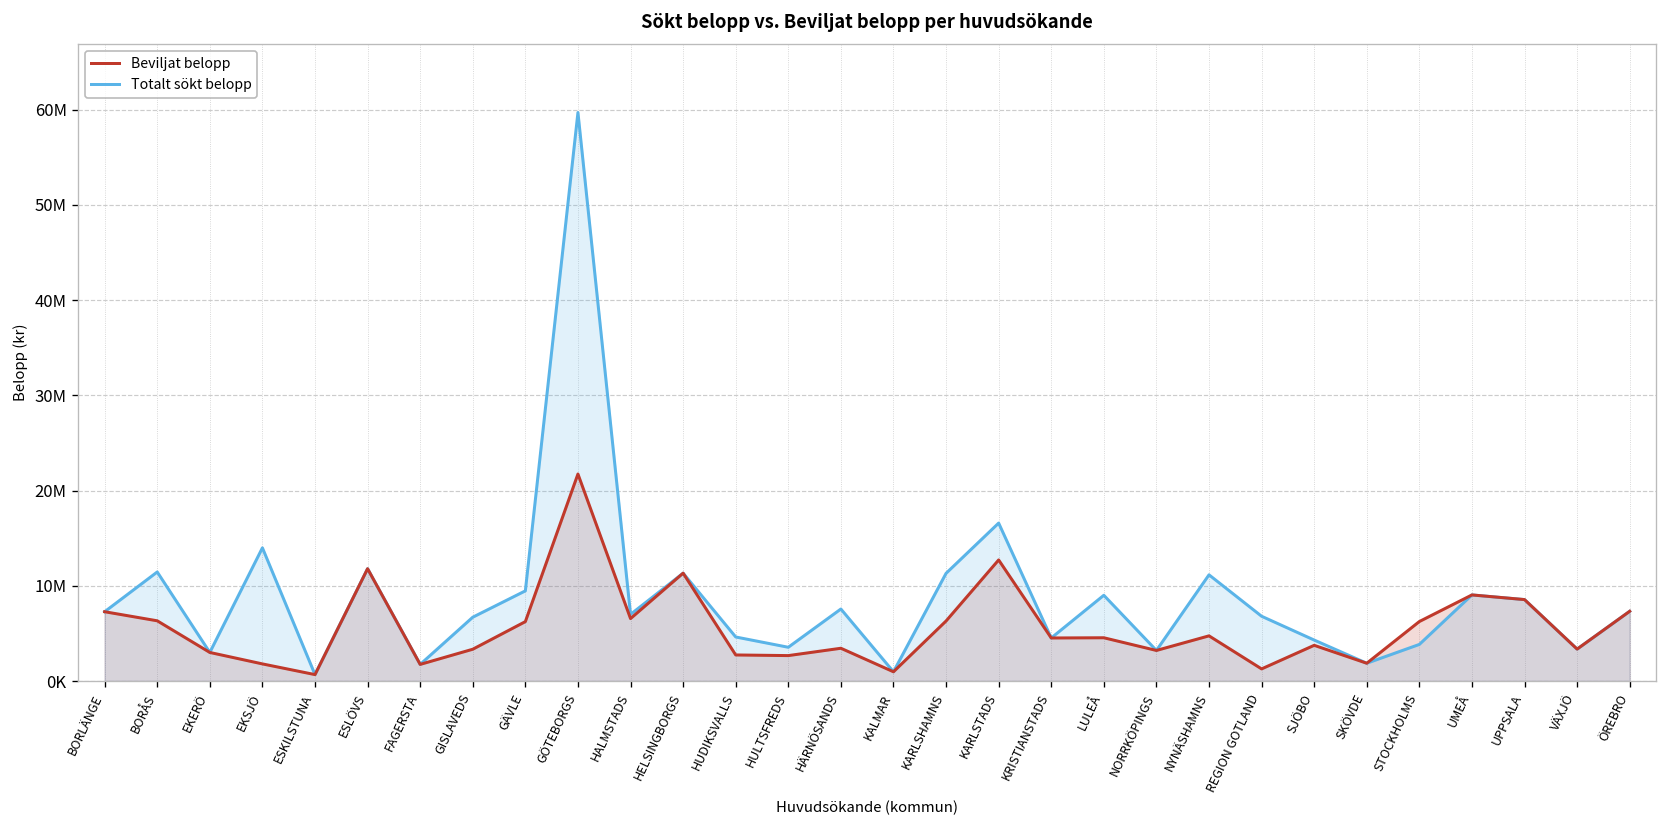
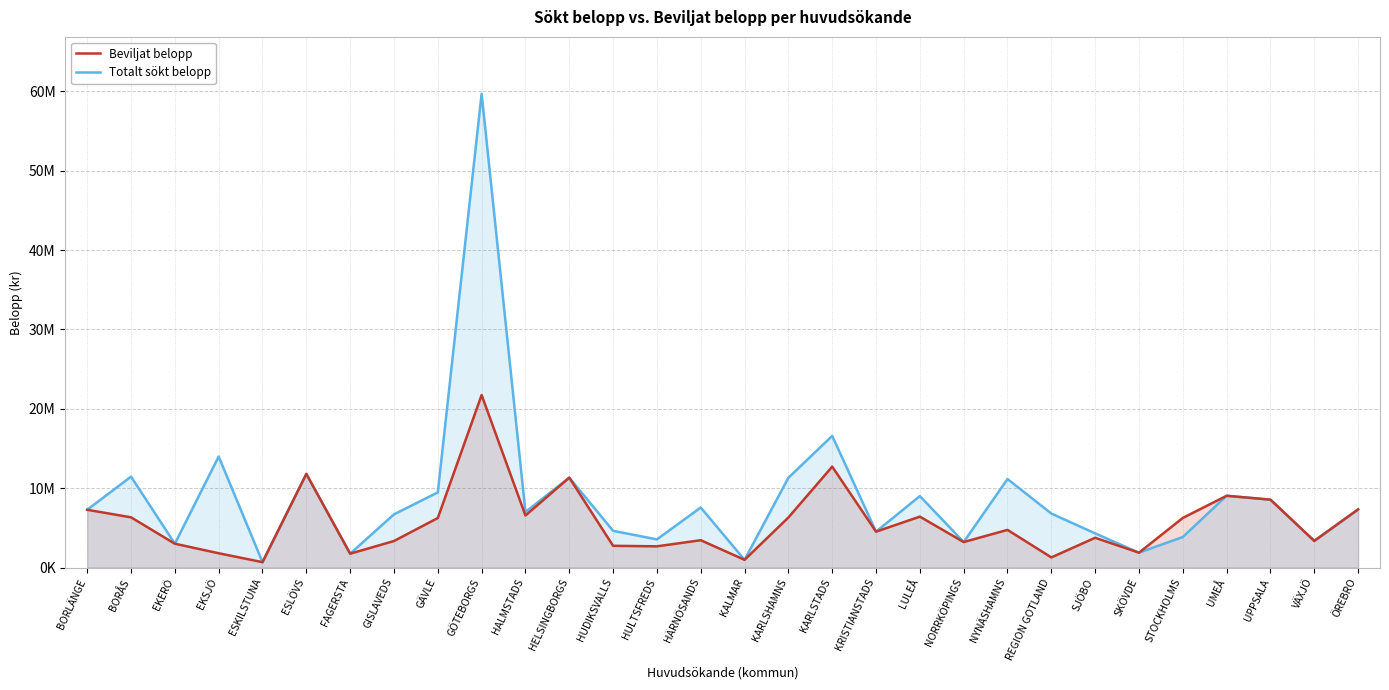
Beviljat belopp, LULEÅ: 5000000 -> 6000000
